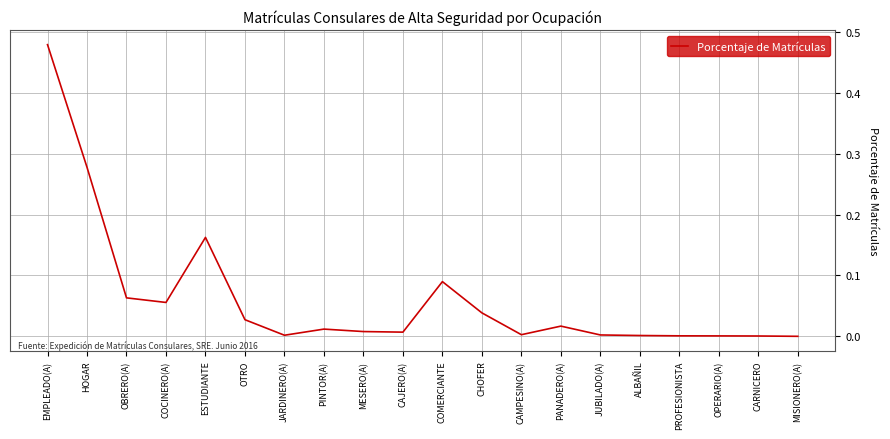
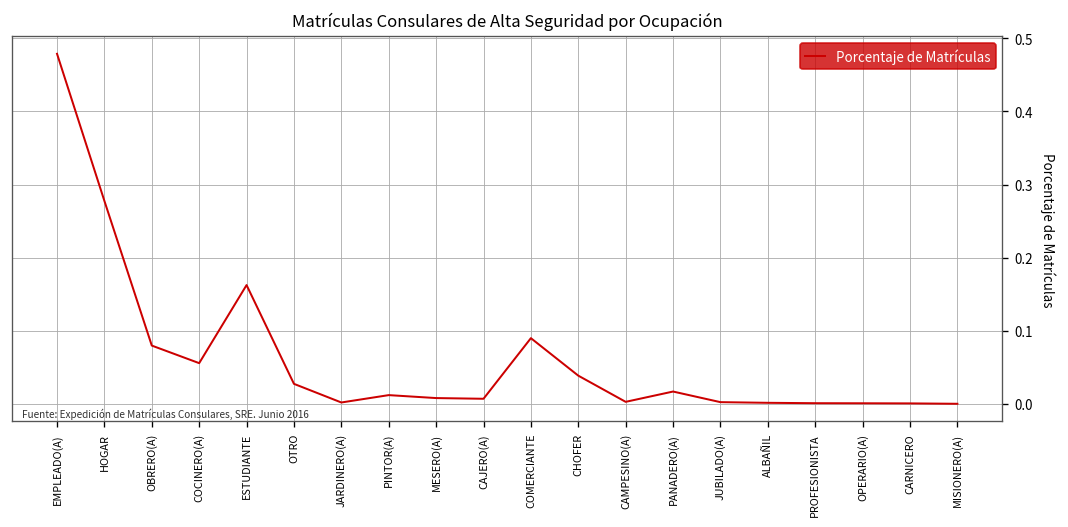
OBRERO(A): 0.06 -> 0.08
